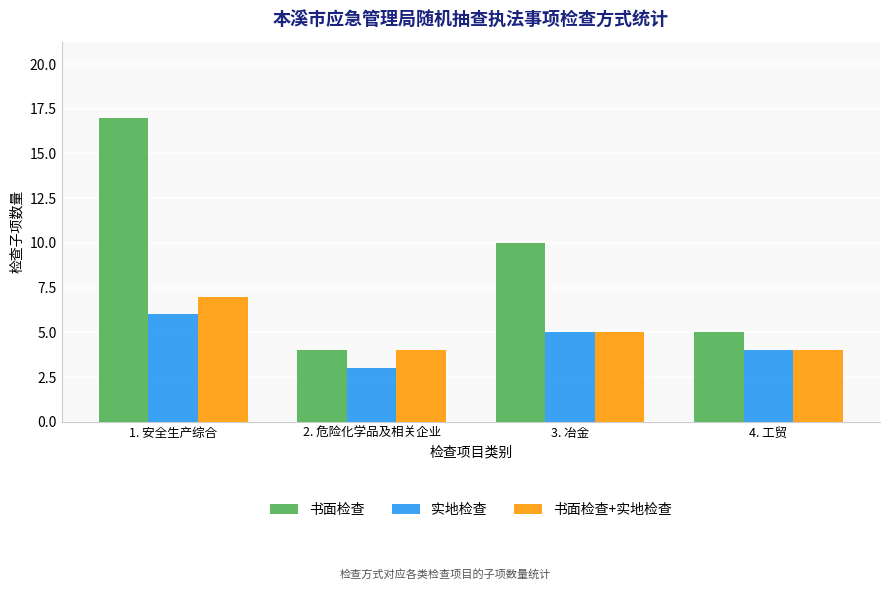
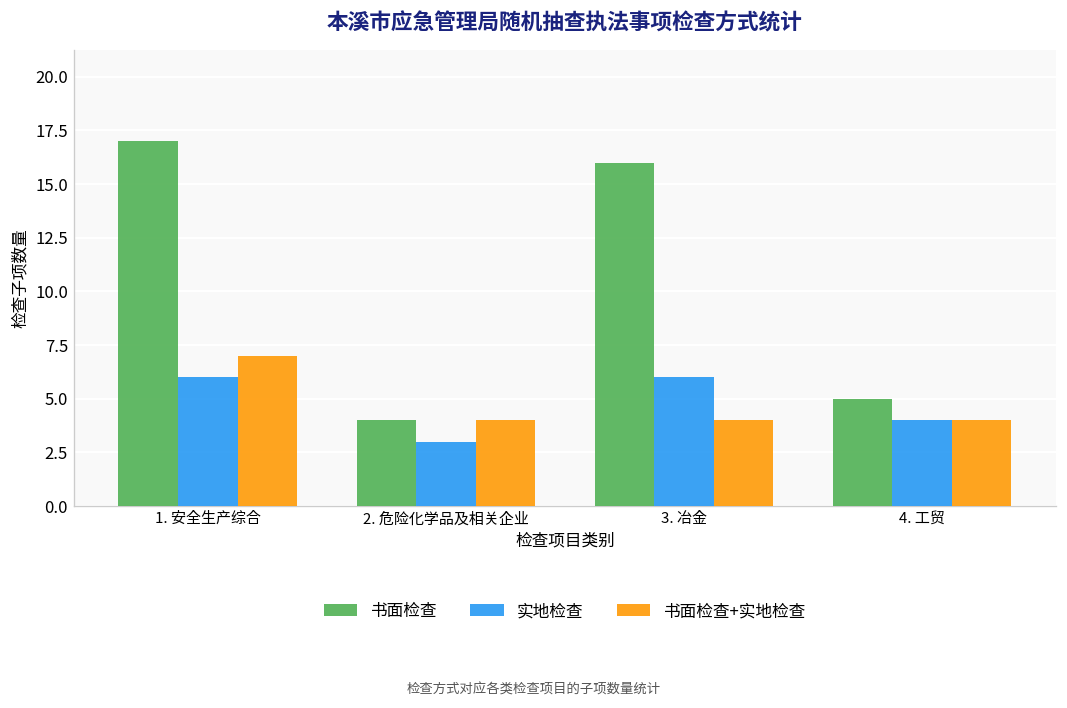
书面检查, 3. 冶金: 10 -> 16
实地检查, 3. 冶金: 5 -> 6
书面检查+实地检查, 3. 冶金: 5 -> 4
